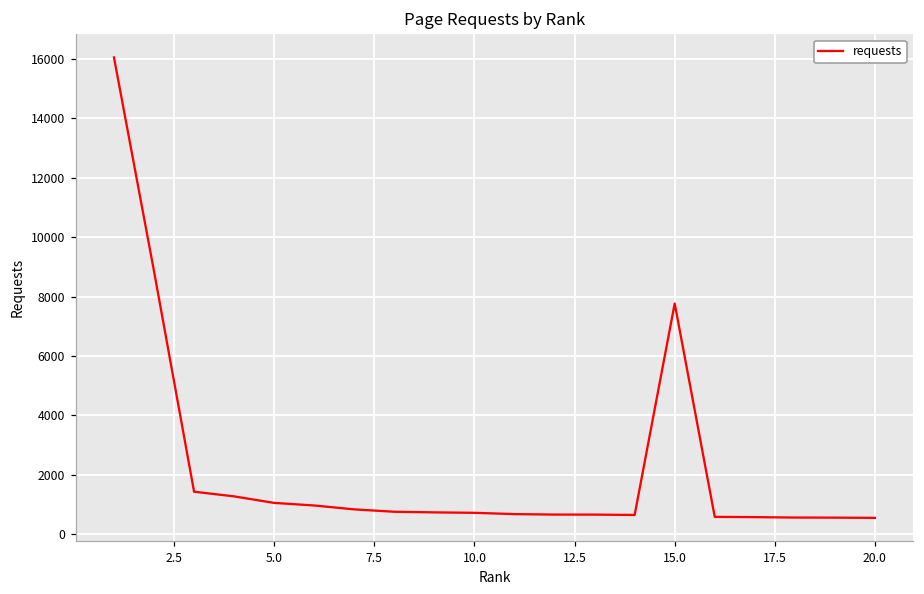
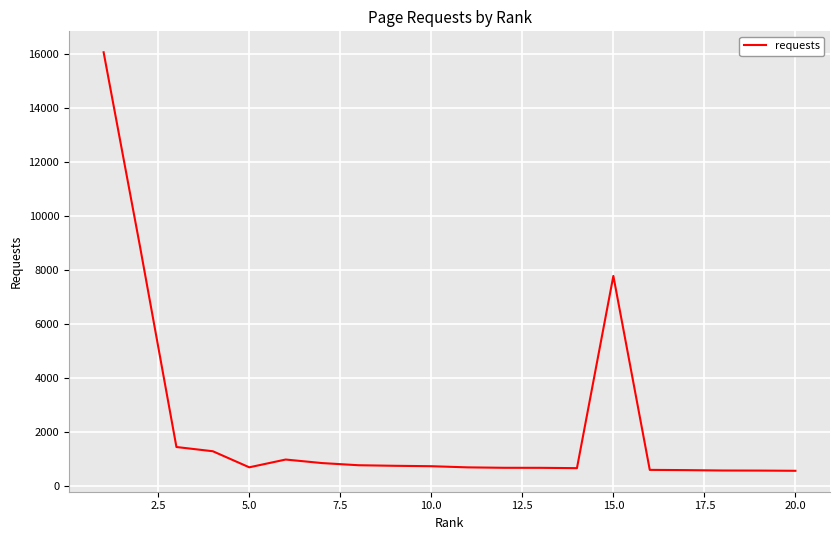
5.0: 1100 -> 700
